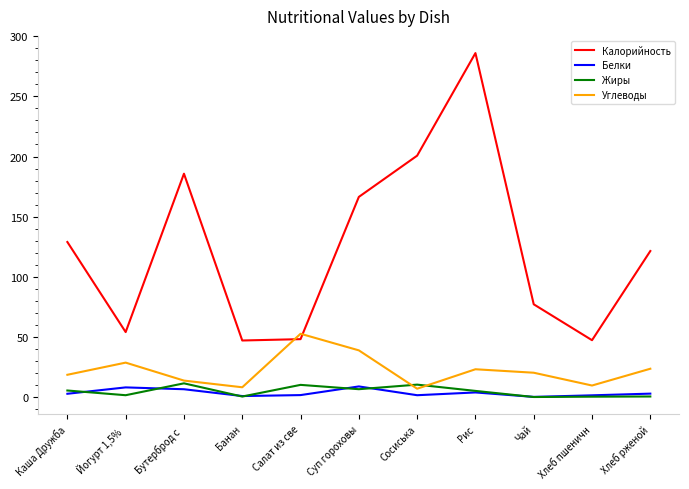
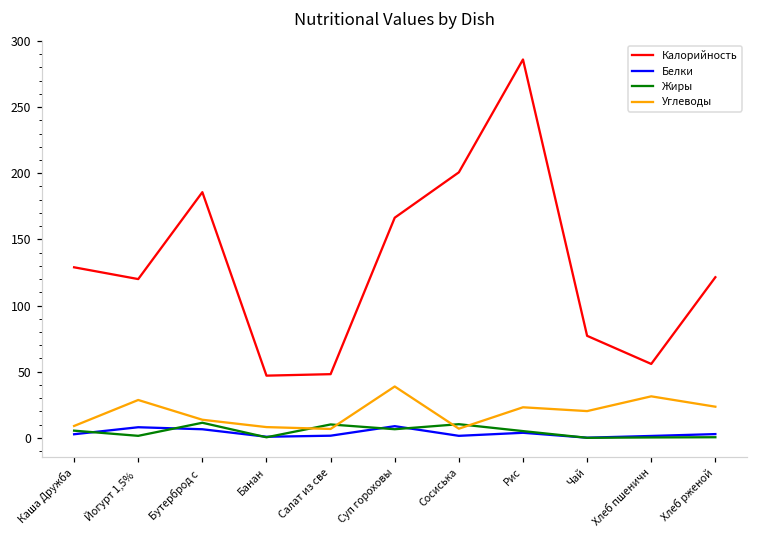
Углеводы, Каша Дружба: 18 -> 9
Калорийность, Йогурт 1,5%: 54 -> 120
Углеводы, Салат из све: 53 -> 7
Калорийность, Хлеб пшеничн: 47 -> 56
Углеводы, Хлеб пшеничн: 10 -> 31
